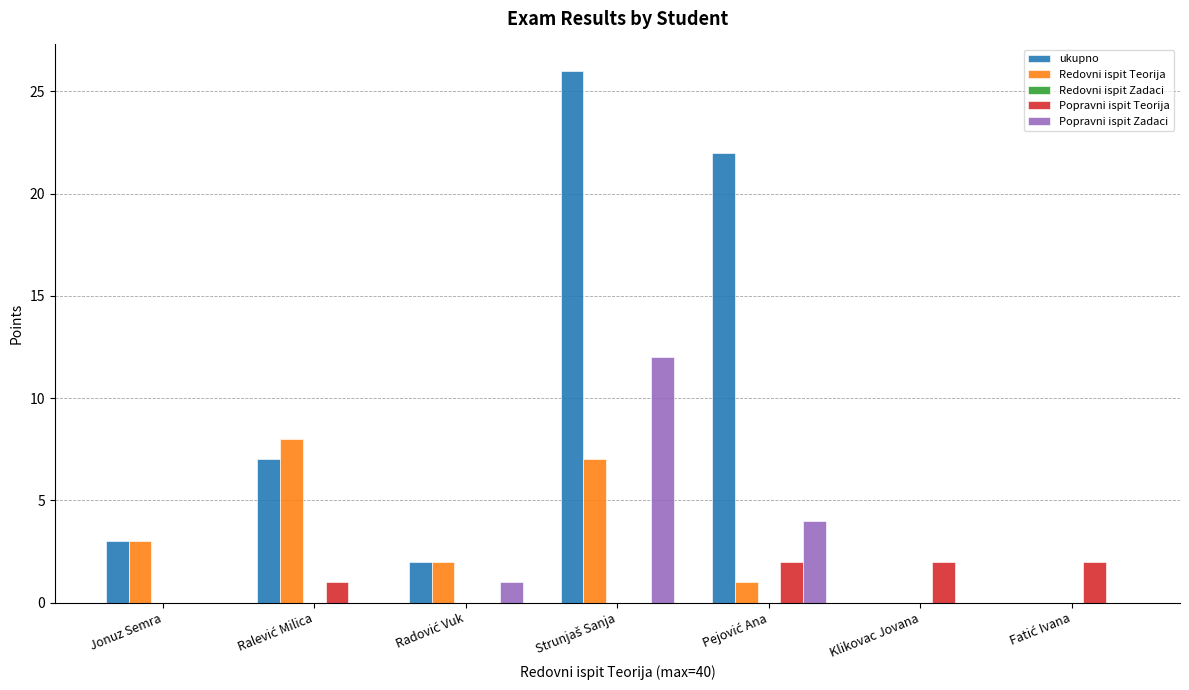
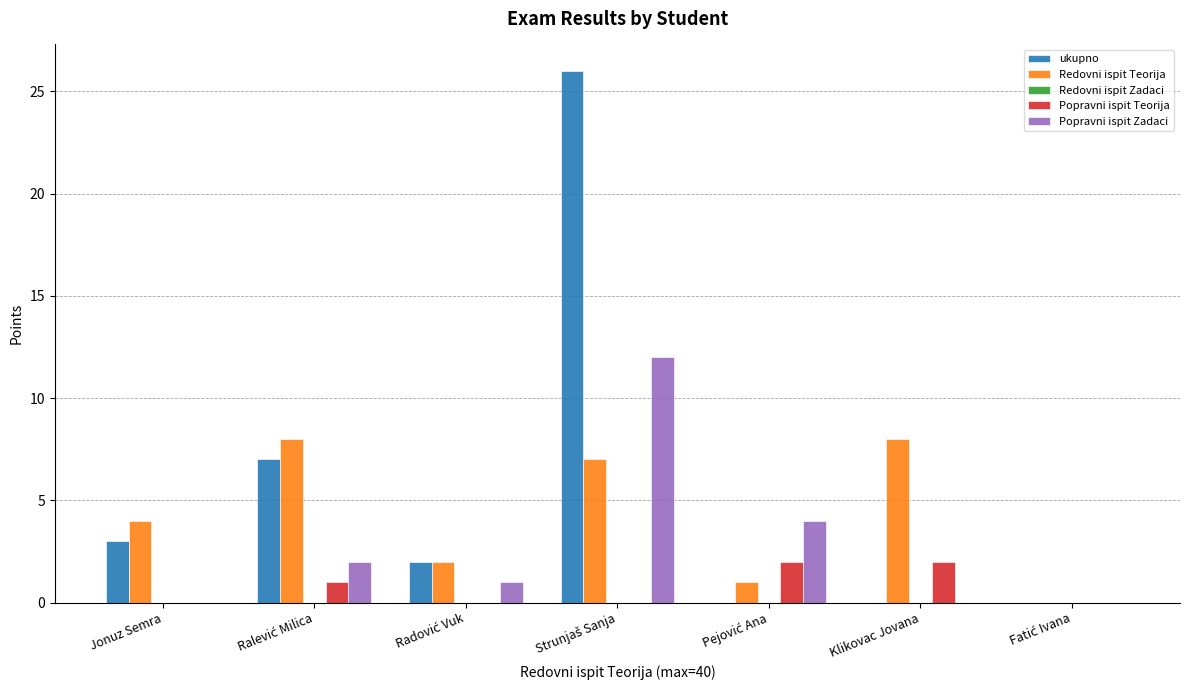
Redovni ispit Teorija, Jonuz Semra: 3 -> 4
Popravni ispit Zadaci, Ralević Milica: 0 -> 2
ukupno, Pejović Ana: 22 -> 0
Redovni ispit Teorija, Klikovac Jovana: 0 -> 8
Popravni ispit Teorija, Fatić Ivana: 2 -> 0
